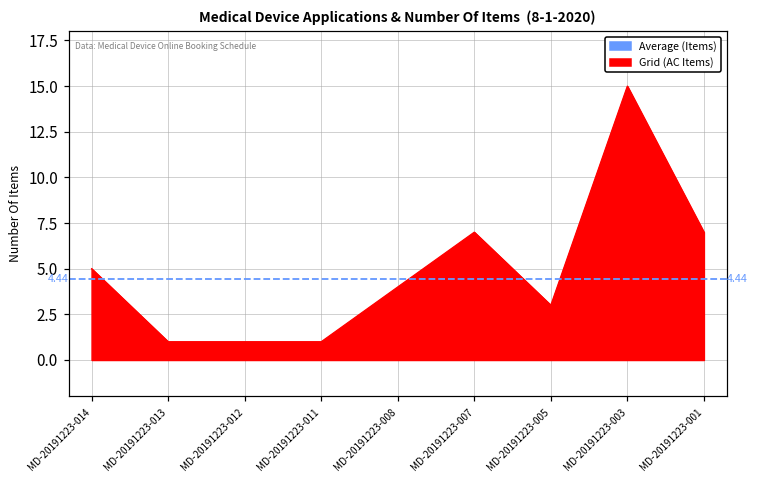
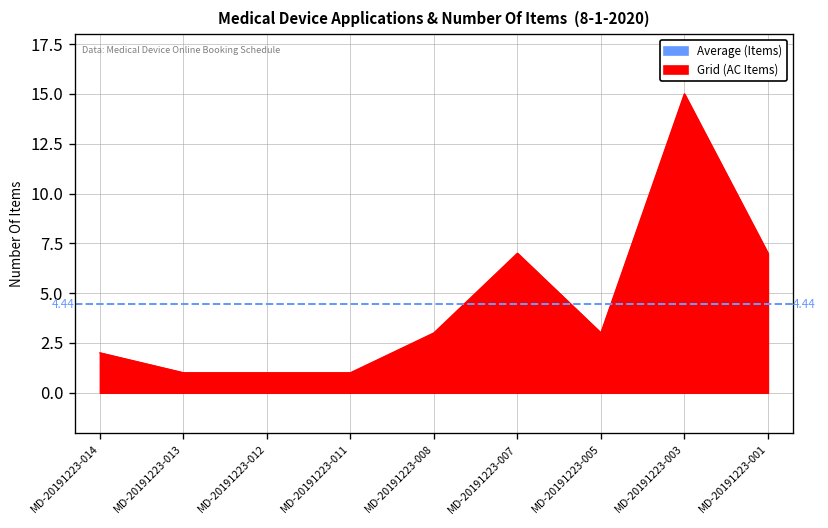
MD-20191223-014: 5 -> 2
MD-20191223-008: 4 -> 3
